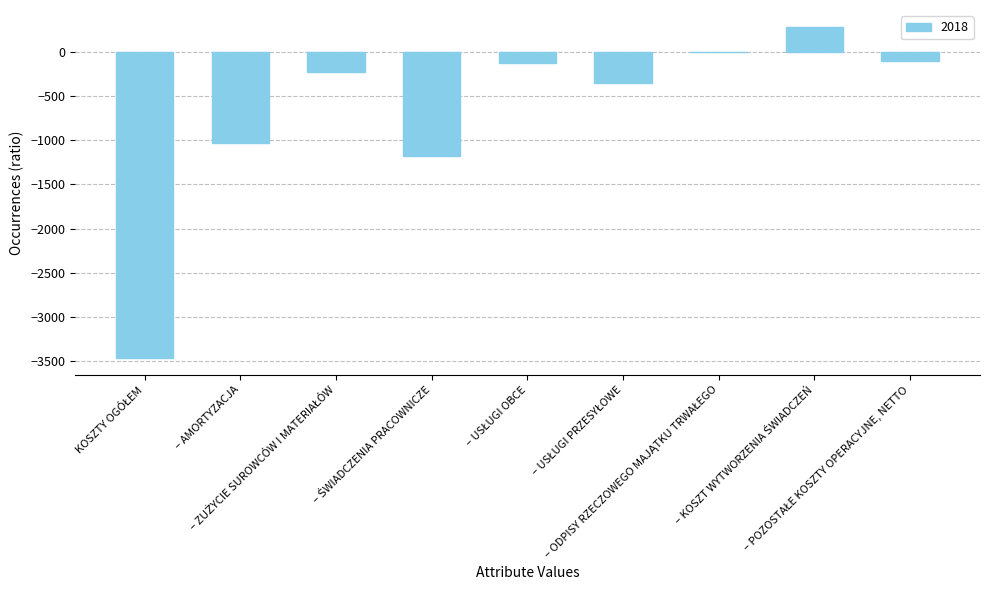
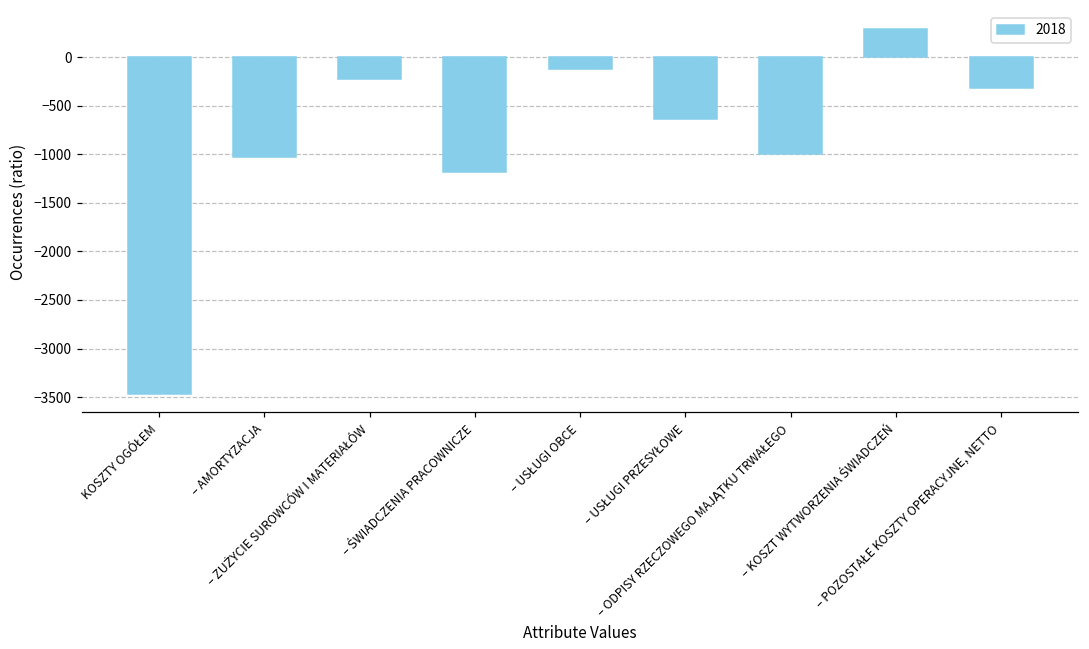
– USŁUGI PRZESYŁOWE: -400 -> -600
– ODPISY RZECZOWEGO MAJĄTKU TRWAŁEGO: 0 -> -1000
– POZOSTAŁE KOSZTY OPERACYJNE, NETTO: -100 -> -300
